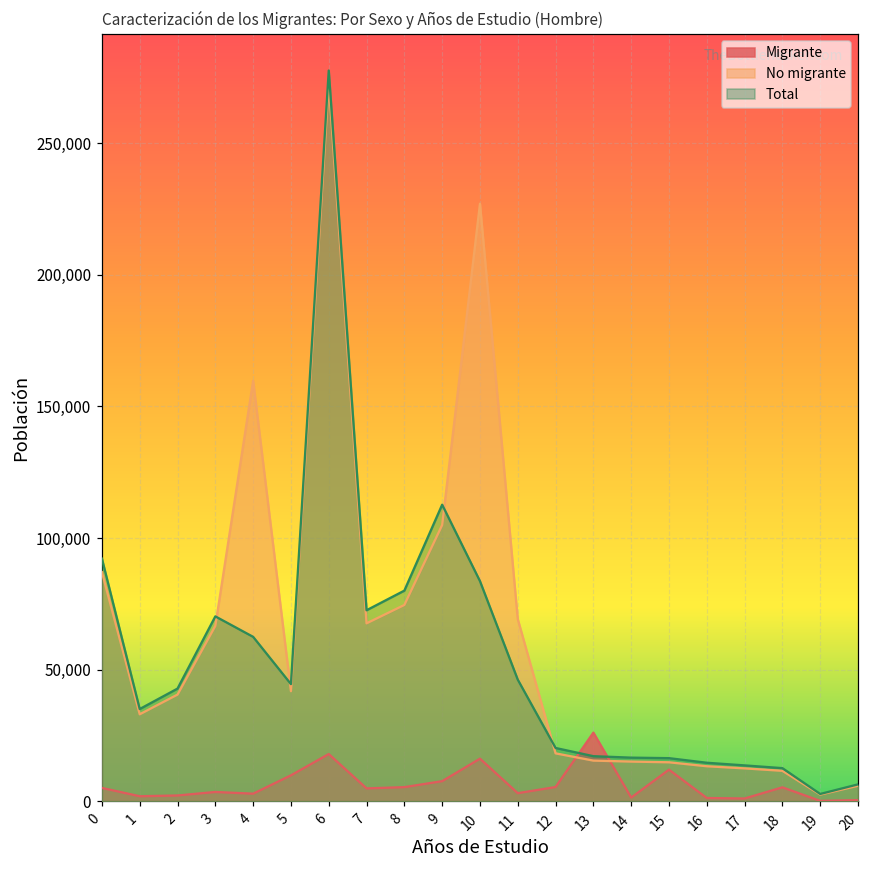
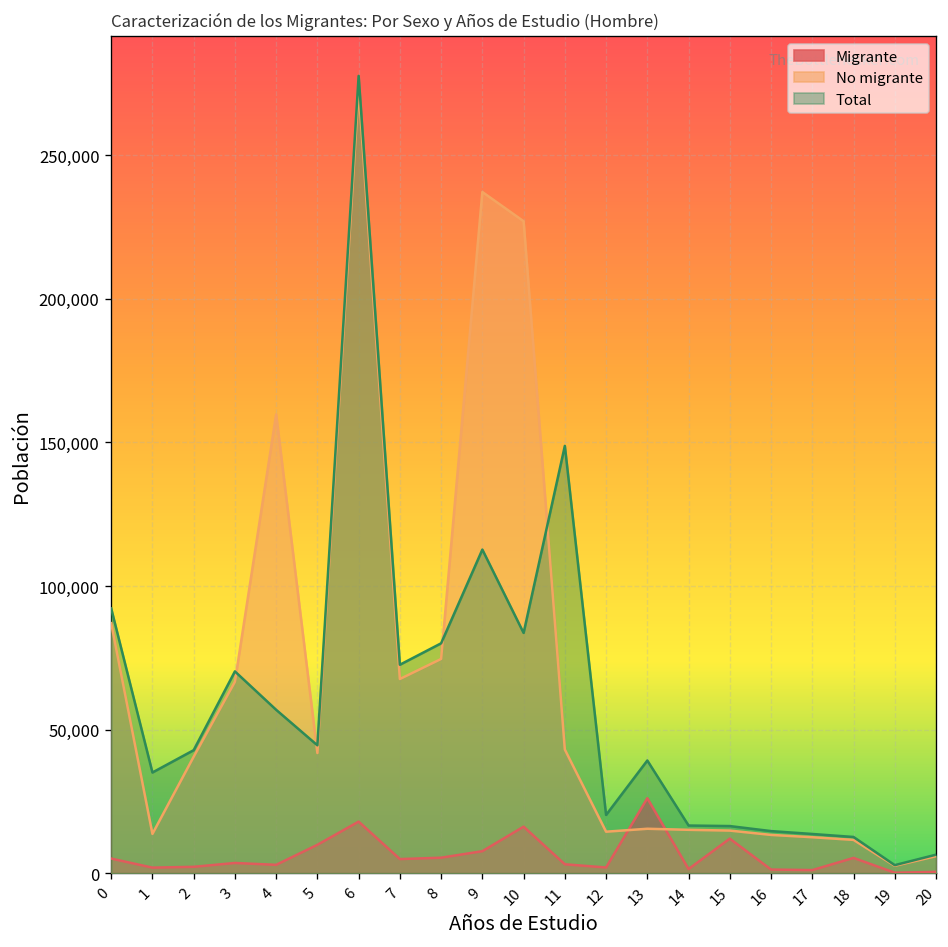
No migrante, 1: 33,000 -> 14,000
Total, 4: 63,000 -> 57,000
No migrante, 9: 105,000 -> 237,000
No migrante, 11: 69,000 -> 43,000
Total, 11: 46,000 -> 149,000
Migrante, 12: 5,000 -> 2,000
No migrante, 12: 18,000 -> 14,000
Total, 13: 17,000 -> 39,000
